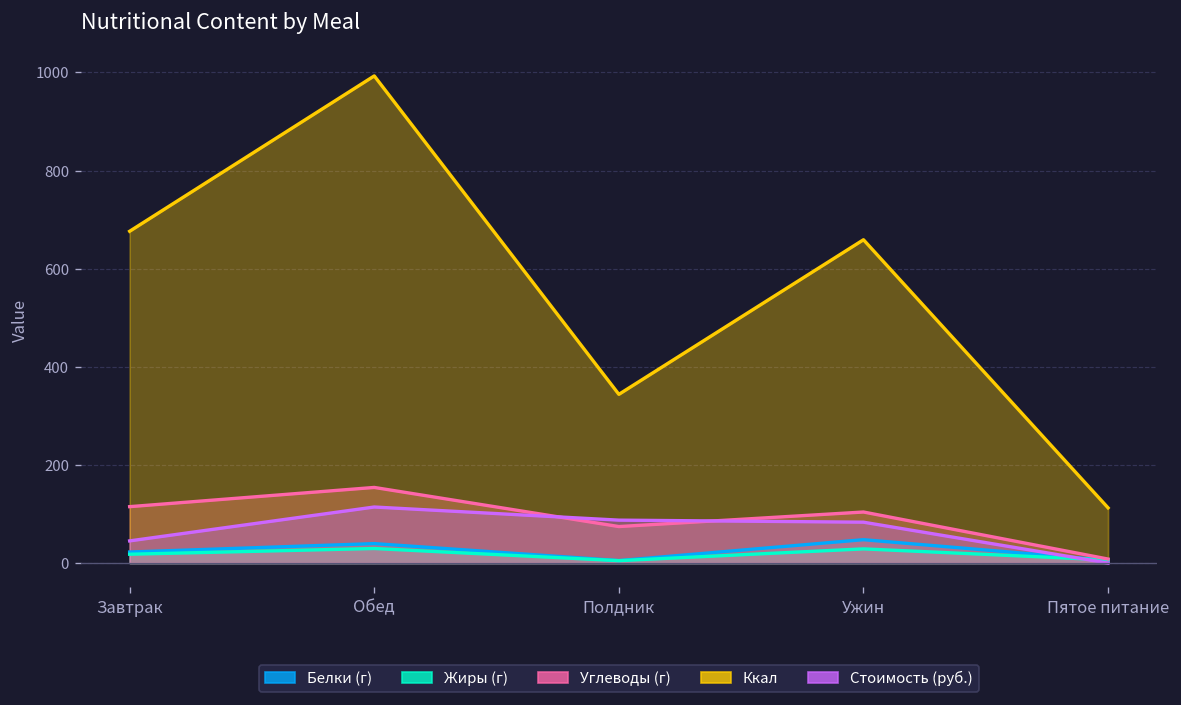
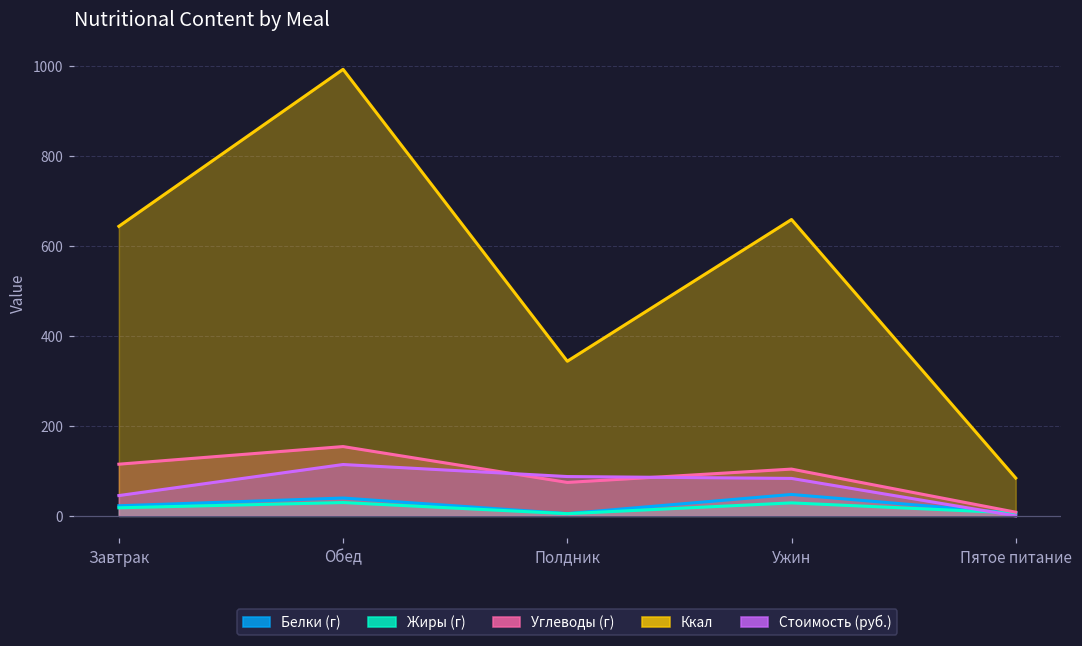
Ккал, Завтрак: 680 -> 640
Ккал, Пятое питание: 110 -> 80
